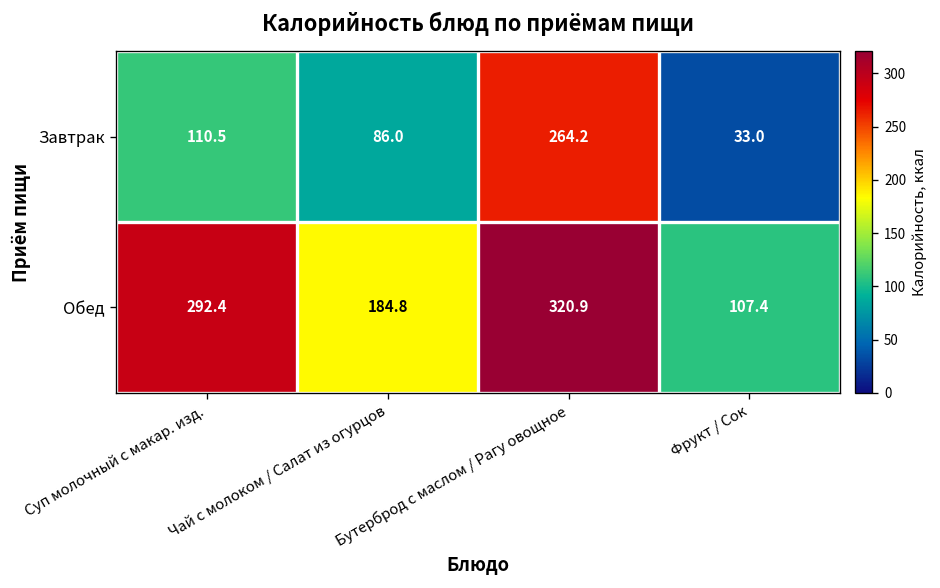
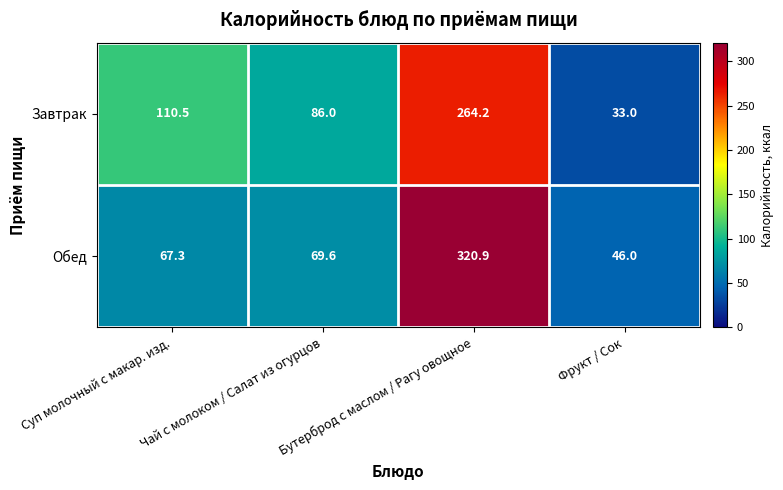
Обед, Суп молочный с макар. изд.: 292.4 -> 67.3
Обед, Чай с молоком / Салат из огурцов: 184.8 -> 69.6
Обед, Фрукт / Сок: 107.4 -> 46.0
